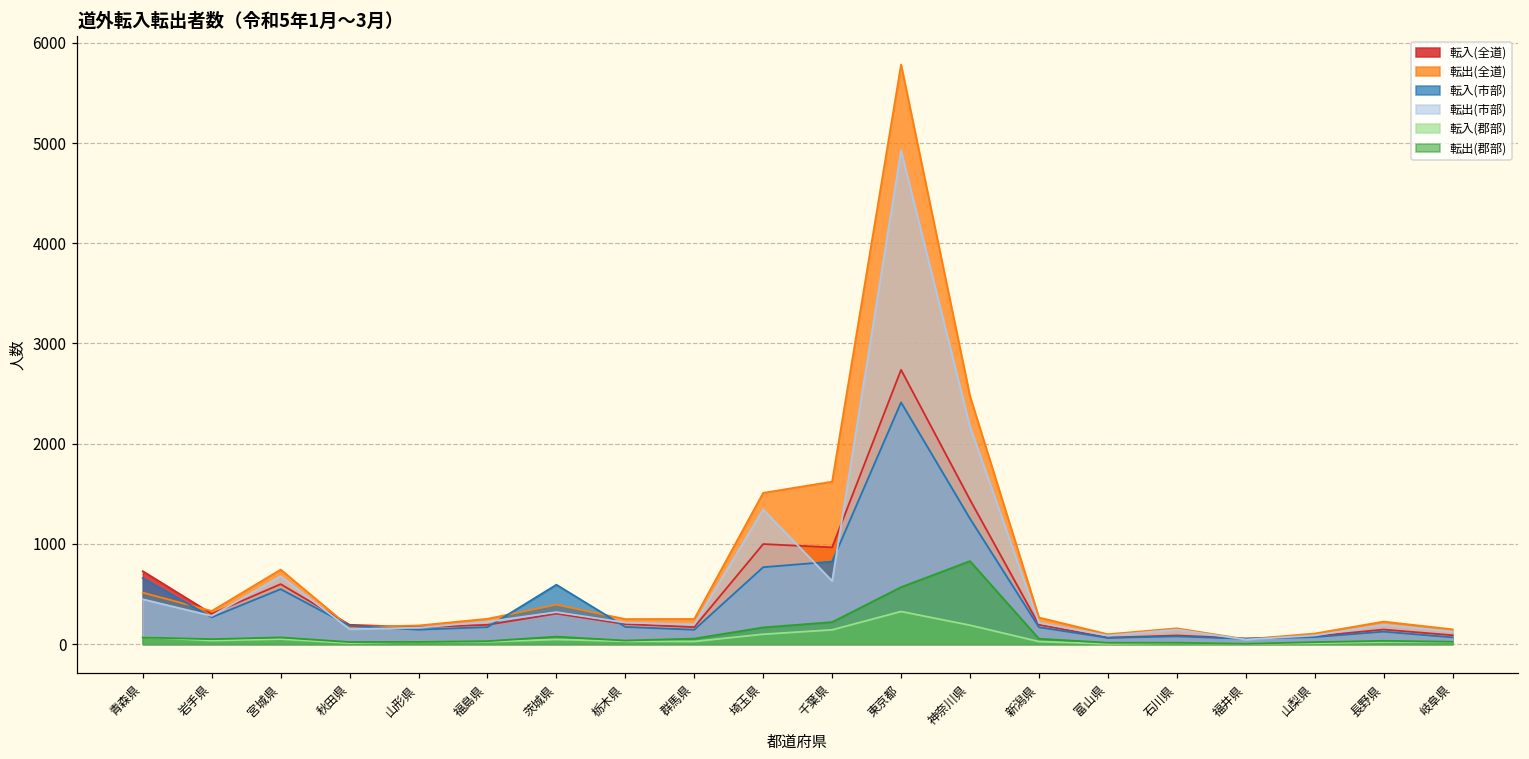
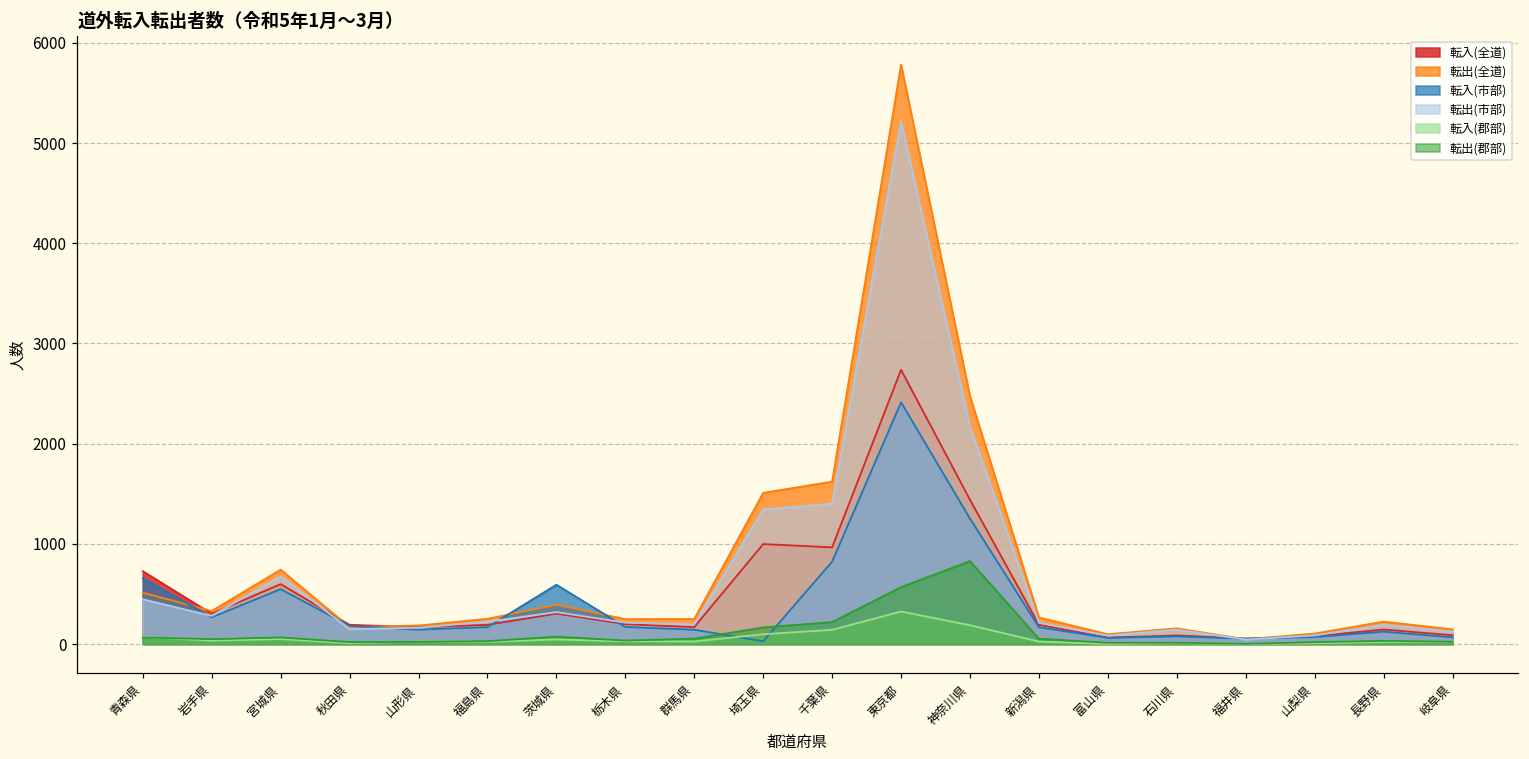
転入(市部), 埼玉県: 800 -> 0
転出(市部), 千葉県: 600 -> 1400
転出(市部), 東京都: 4900 -> 5200
